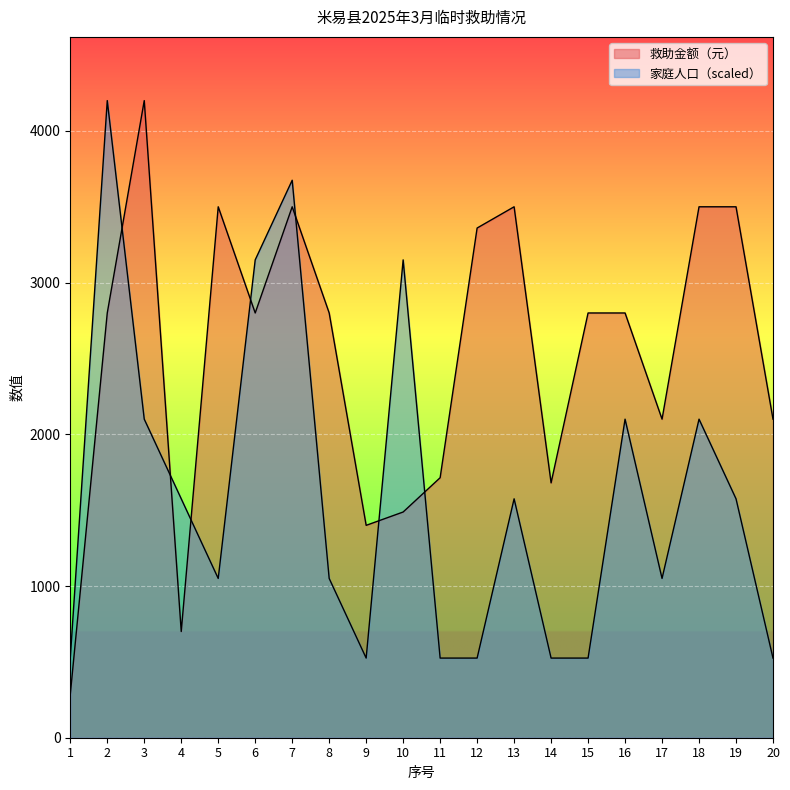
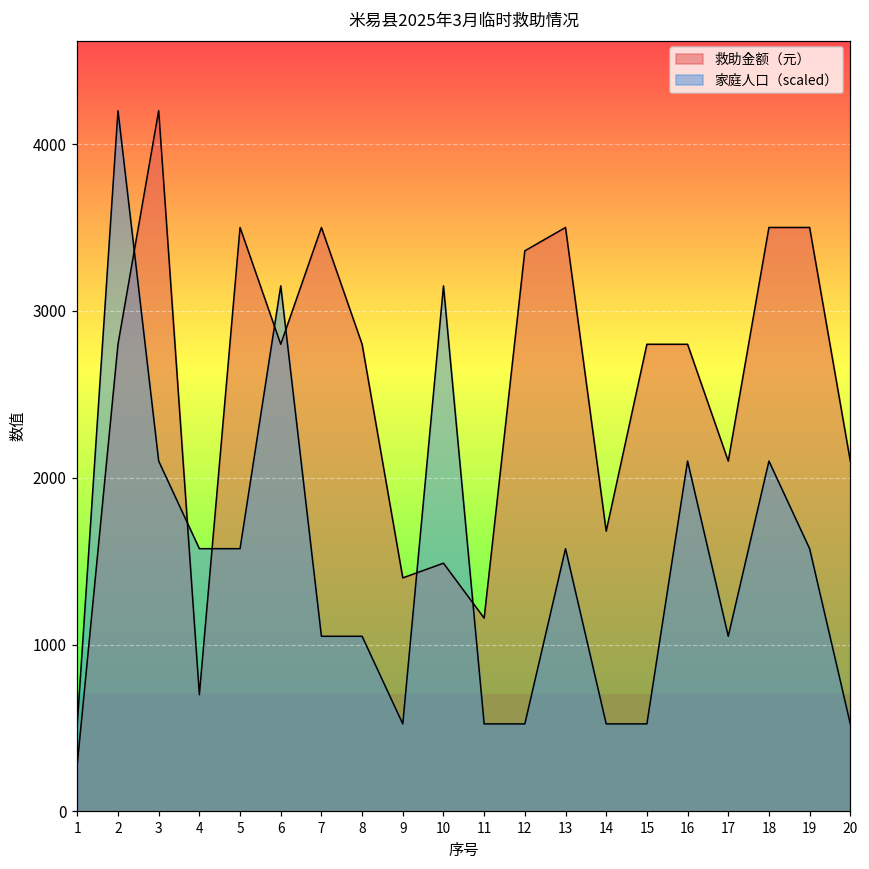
家庭人口（scaled）, 5: 1050 -> 1580
家庭人口（scaled）, 7: 3680 -> 1050
救助金额（元）, 11: 1710 -> 1160
